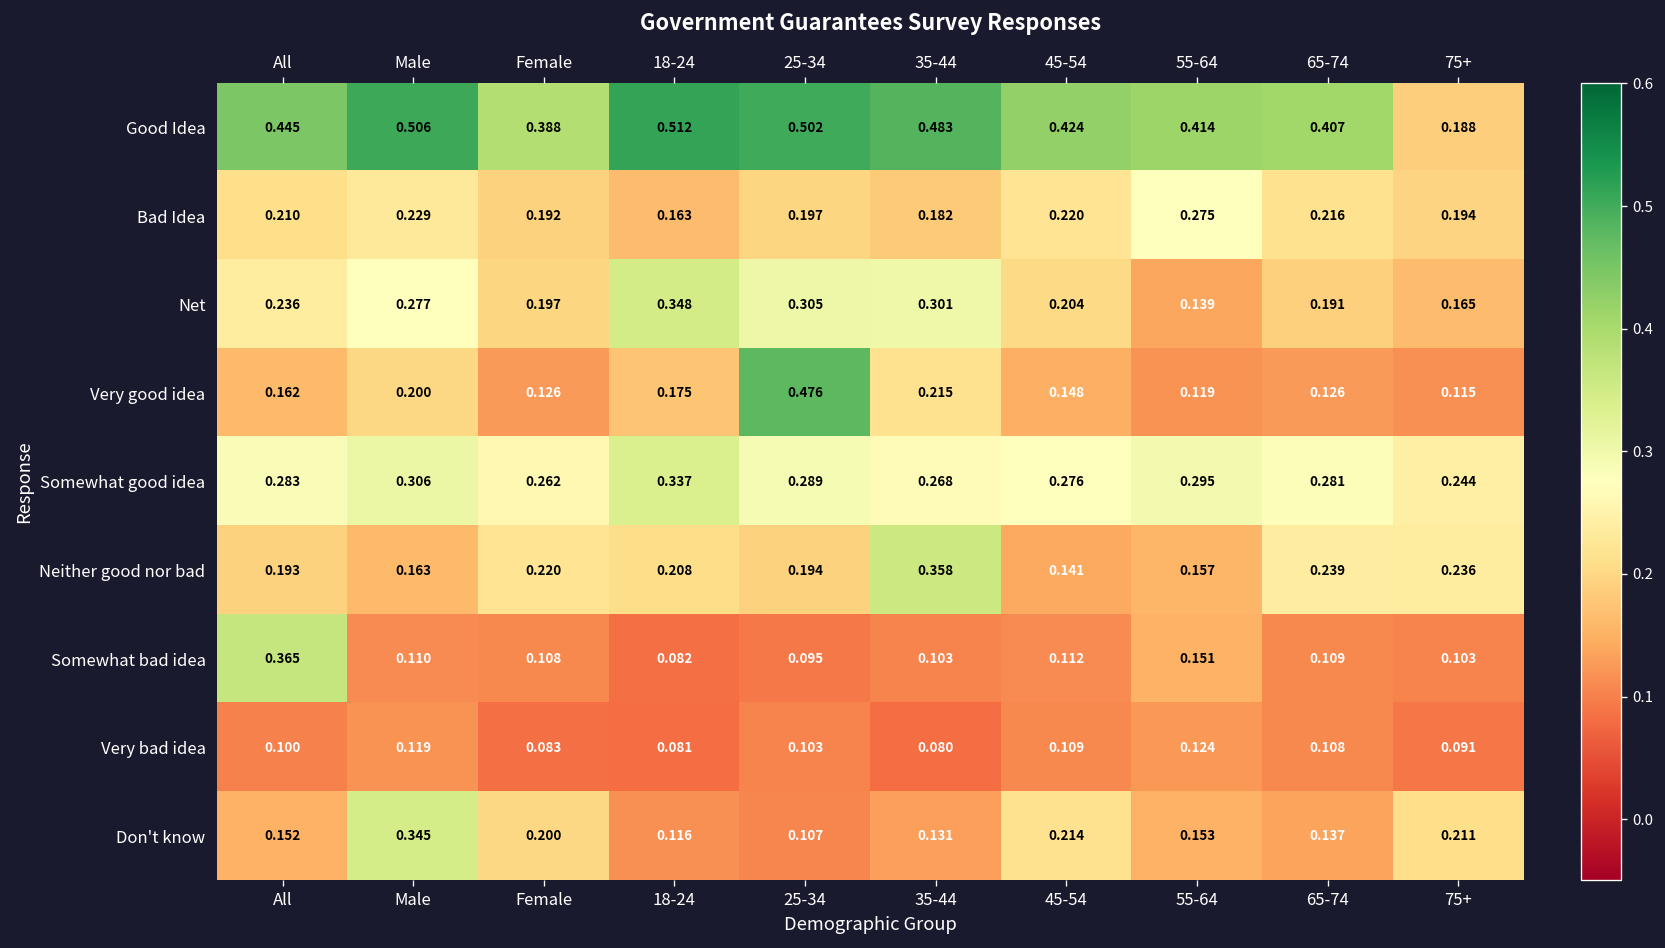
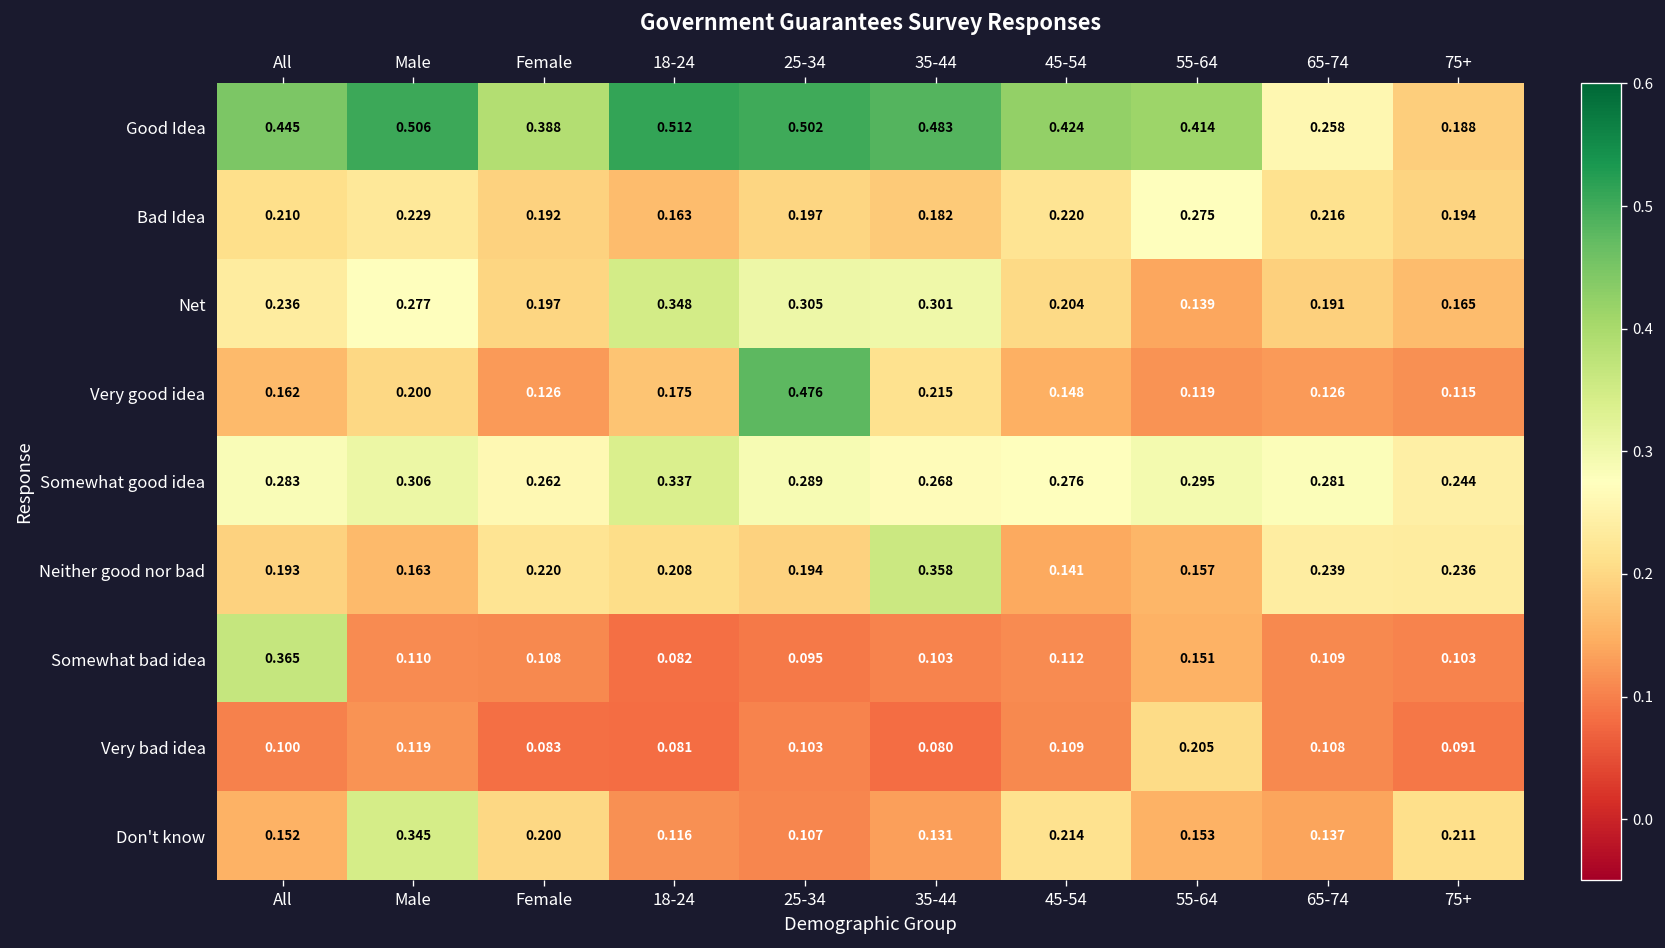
Good Idea, 65-74: 0.407 -> 0.258
Very bad idea, 55-64: 0.124 -> 0.205
